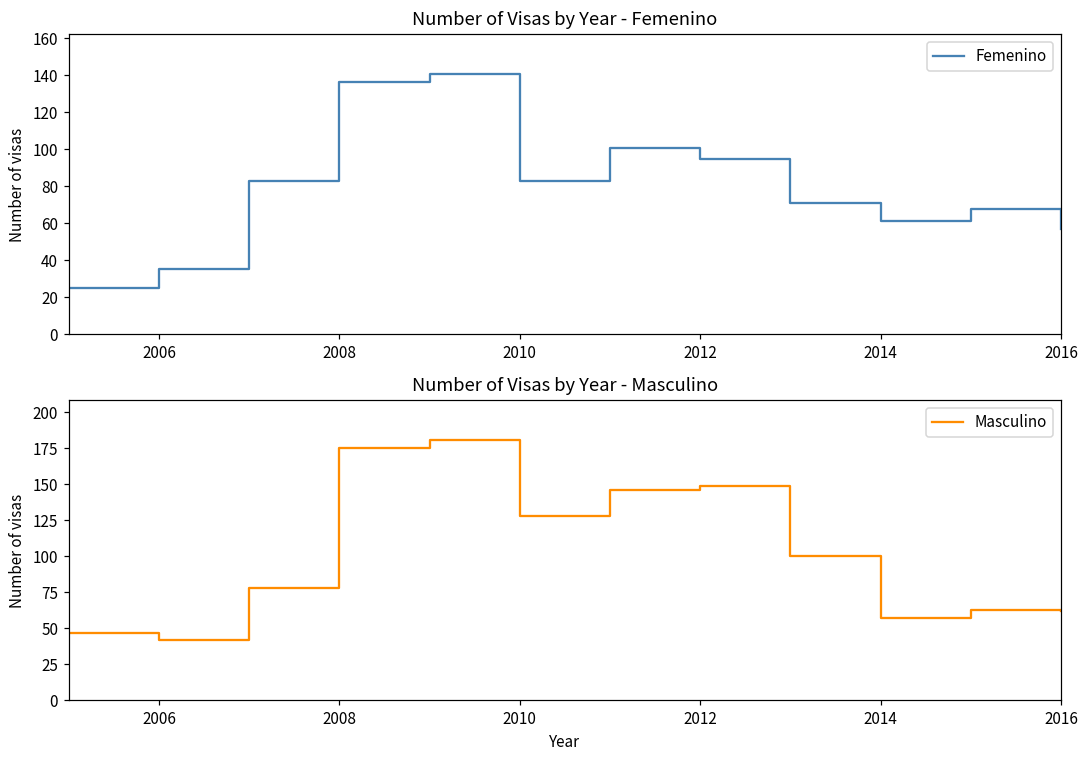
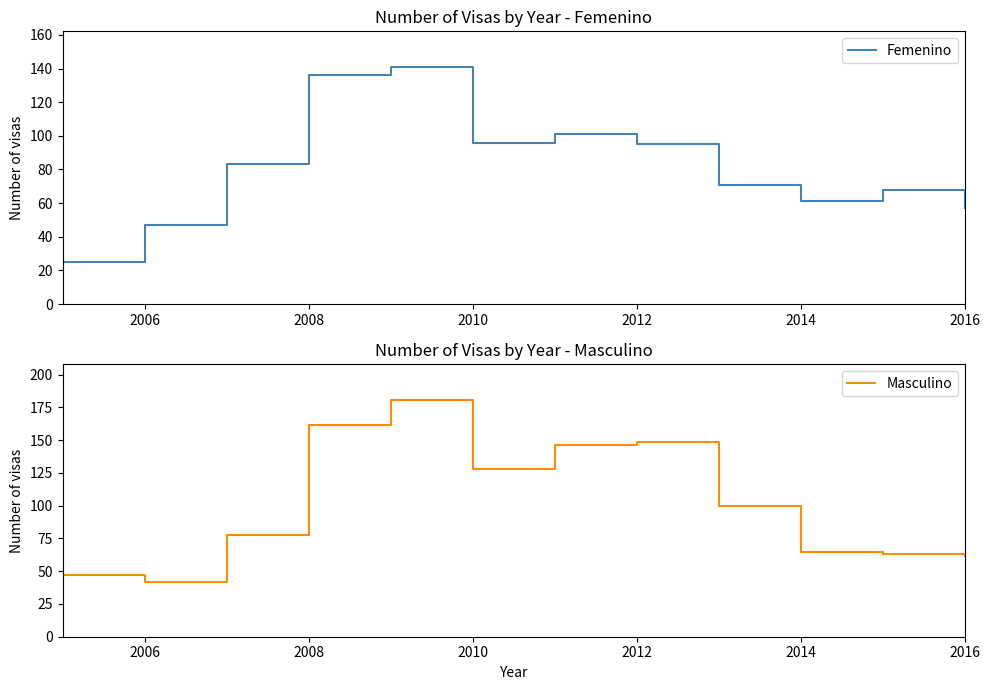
Number of Visas by Year - Femenino, 2006: 35 -> 47
Number of Visas by Year - Femenino, 2010: 83 -> 96
Number of Visas by Year - Masculino, 2008: 175 -> 162
Number of Visas by Year - Masculino, 2014: 57 -> 65
